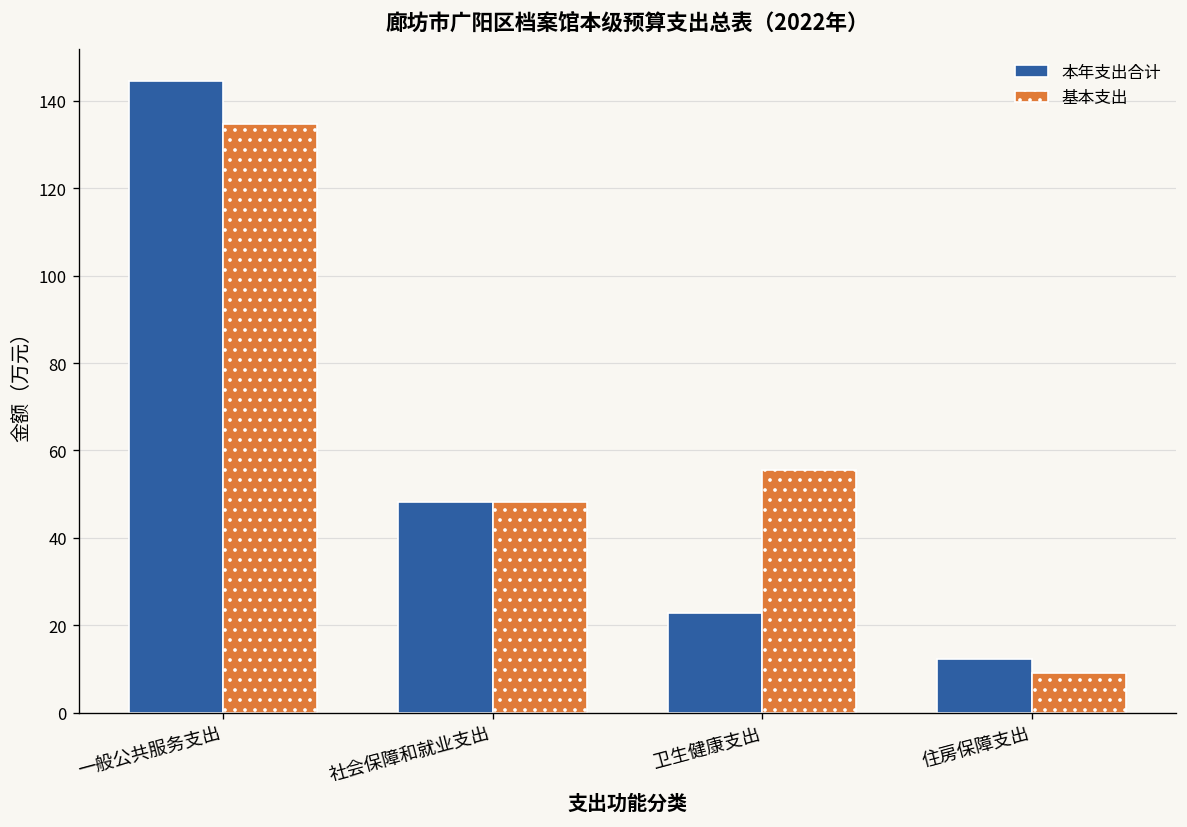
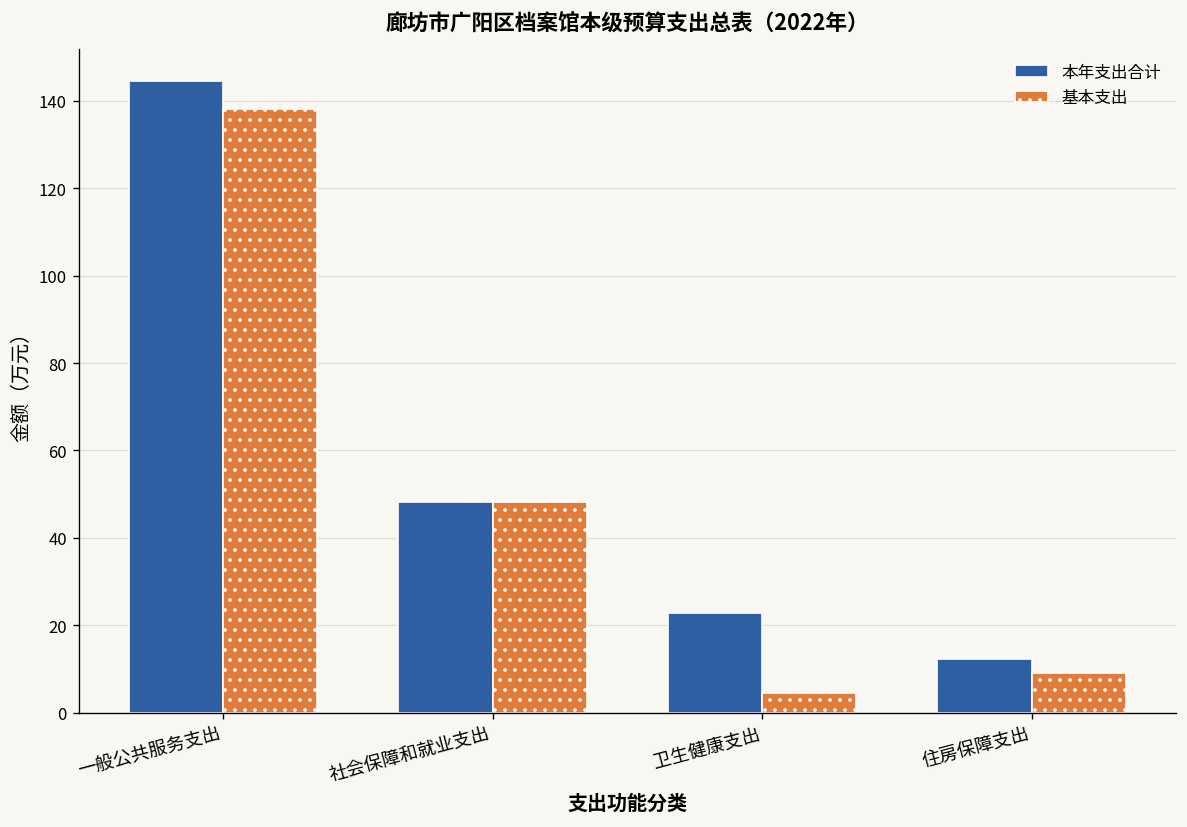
基本支出, 一般公共服务支出: 135 -> 138
基本支出, 卫生健康支出: 56 -> 5
